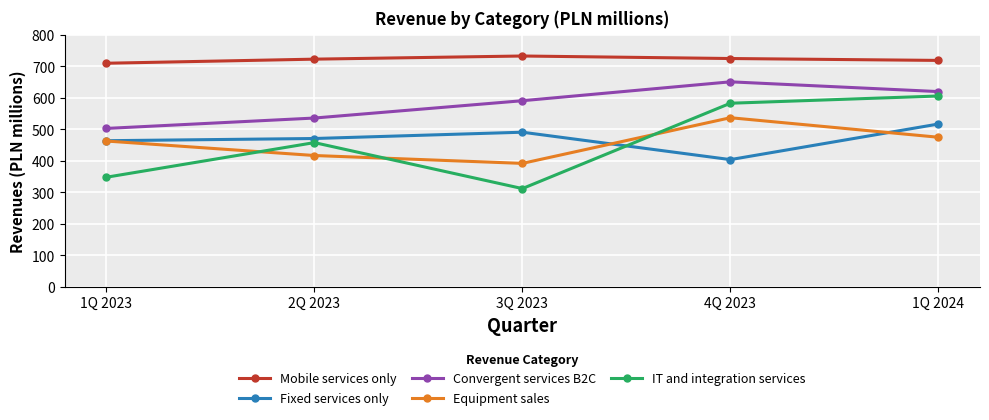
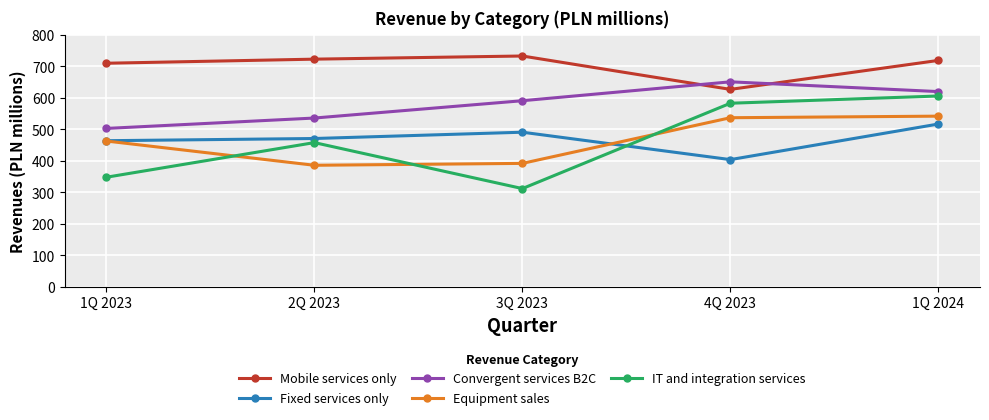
Equipment sales, 2Q 2023: 420 -> 390
Mobile services only, 4Q 2023: 730 -> 630
Equipment sales, 1Q 2024: 480 -> 540
